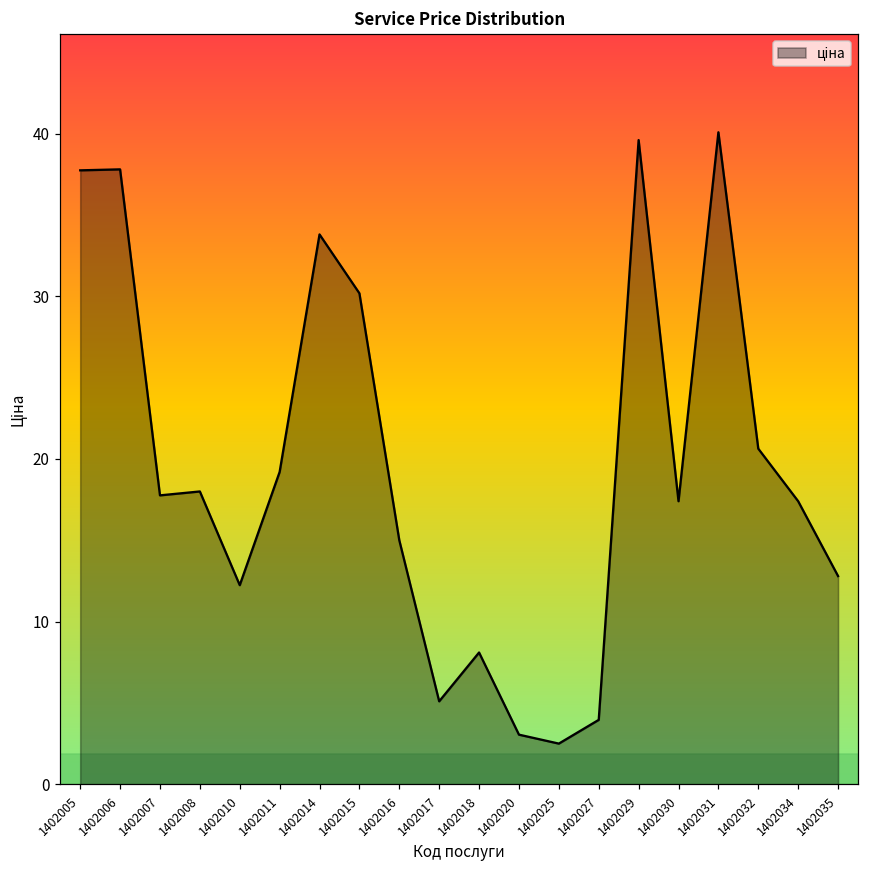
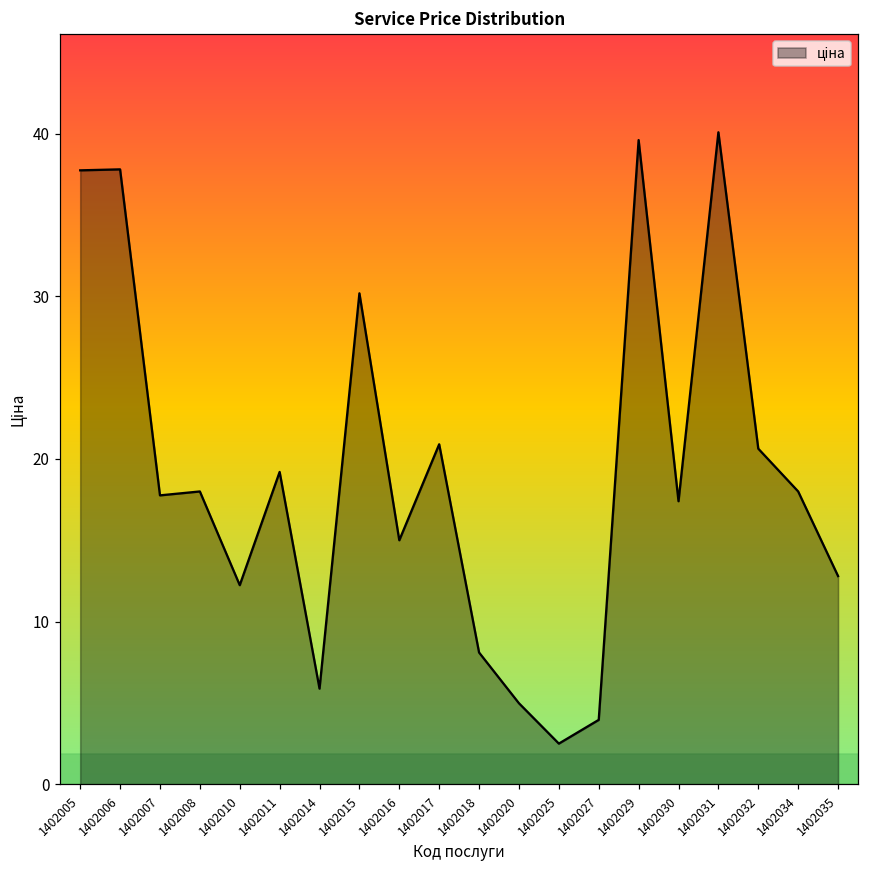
1402014: 33.8 -> 5.9
1402017: 5.1 -> 20.9
1402020: 3.1 -> 5.0
1402034: 17.4 -> 18.0
